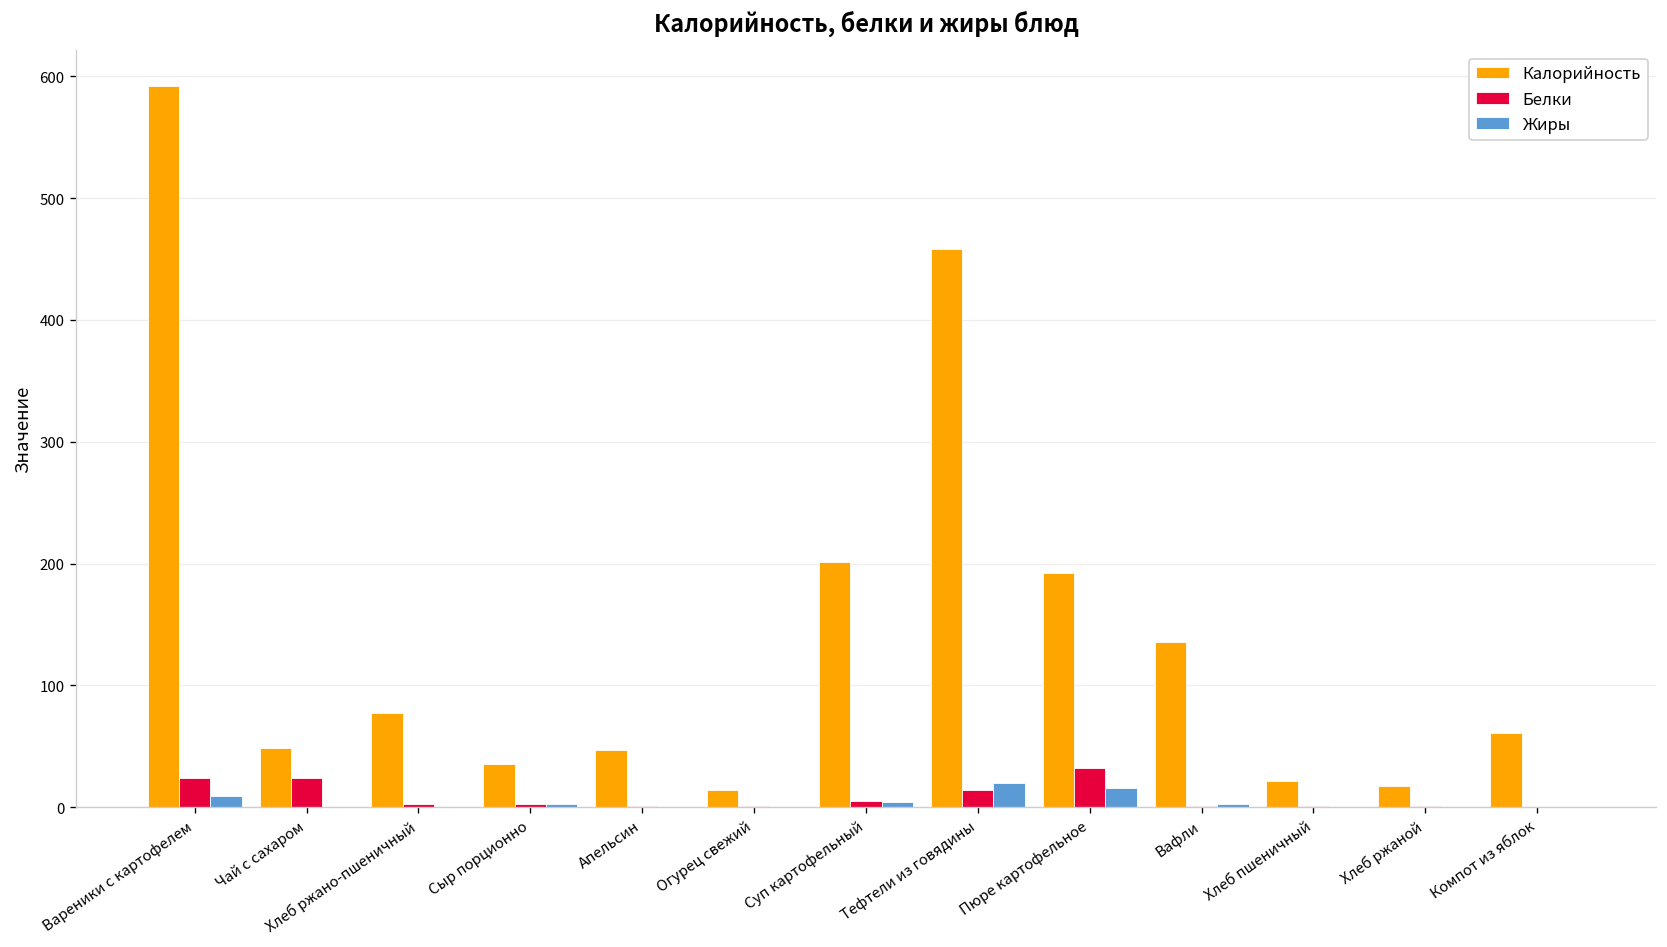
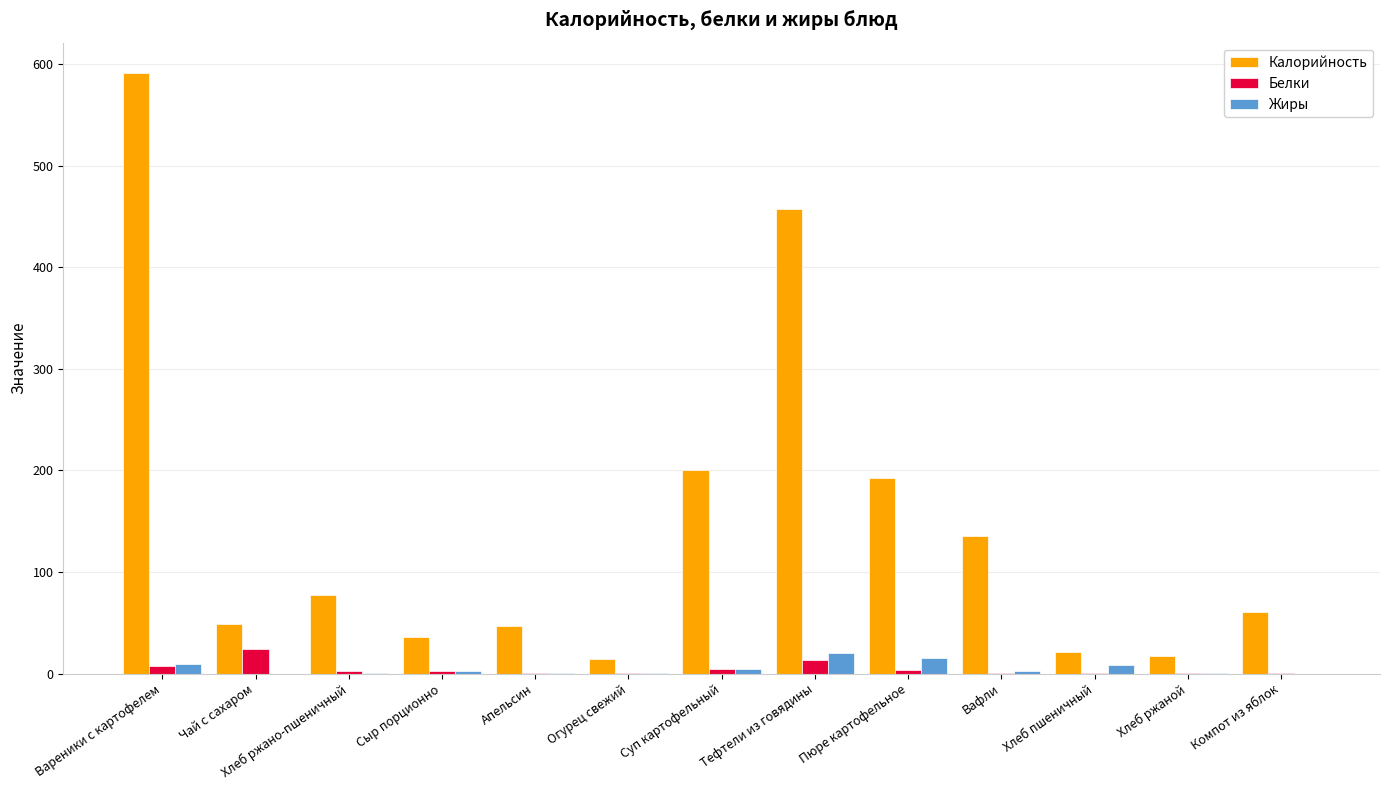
Белки, Вареники с картофелем: 24 -> 7
Белки, Пюре картофельное: 32 -> 4
Жиры, Хлеб пшеничный: 0 -> 9
